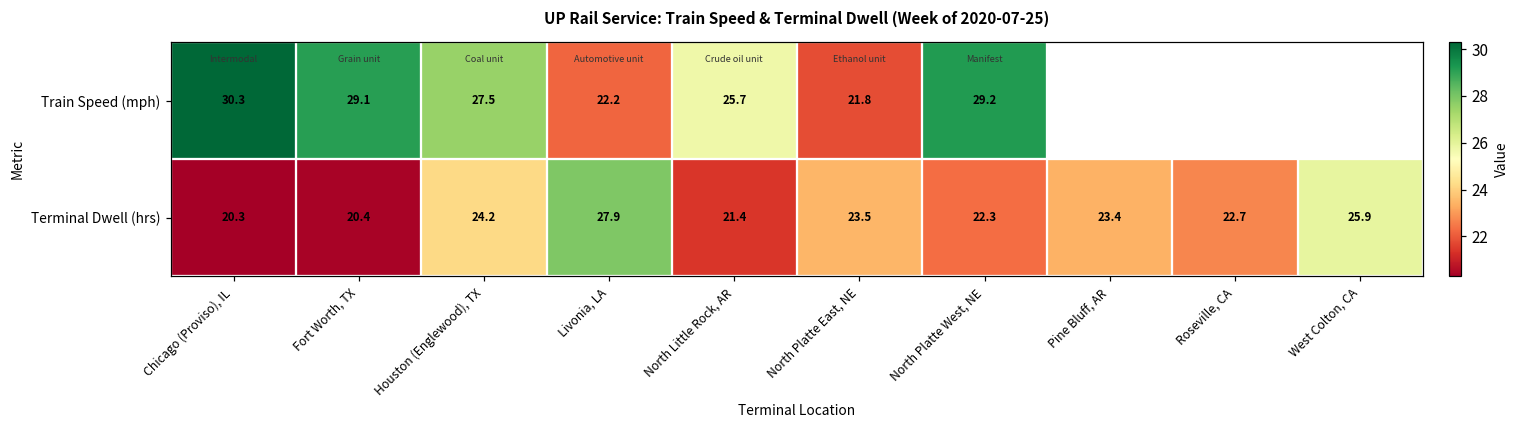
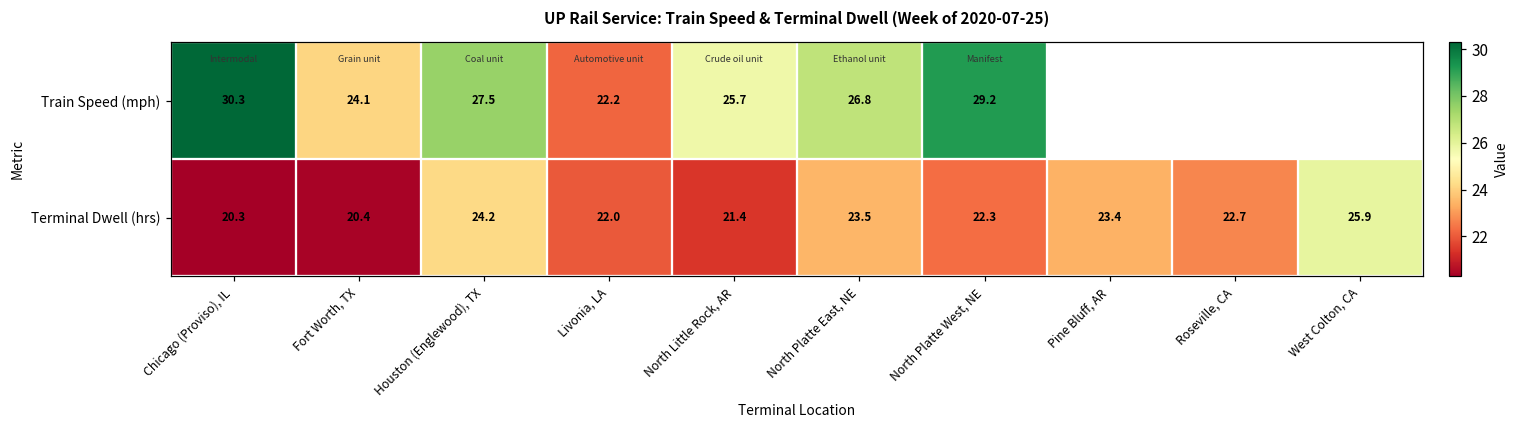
Train Speed (mph), Fort Worth, TX: 29.1 -> 24.1
Train Speed (mph), North Platte East, NE: 21.8 -> 26.8
Terminal Dwell (hrs), Livonia, LA: 27.9 -> 22.0
